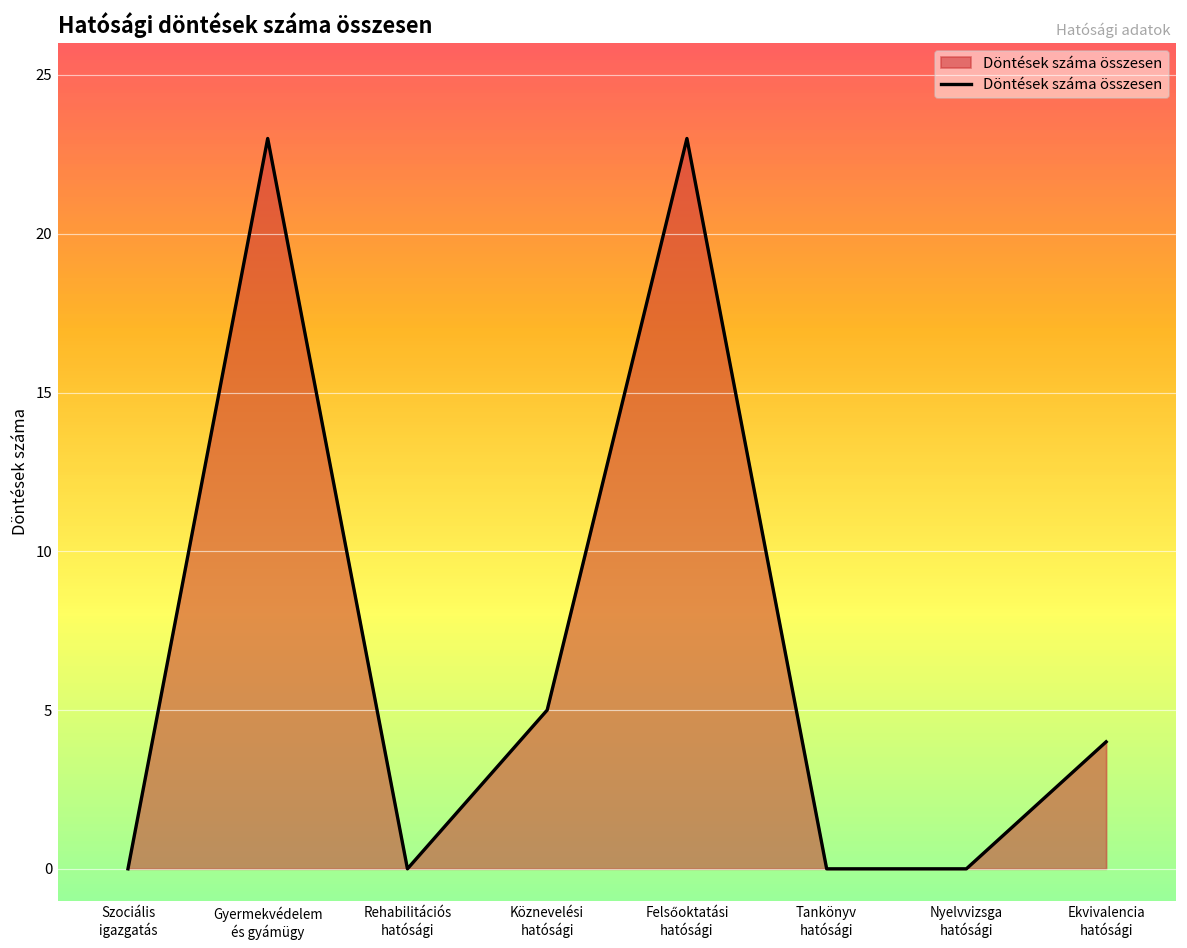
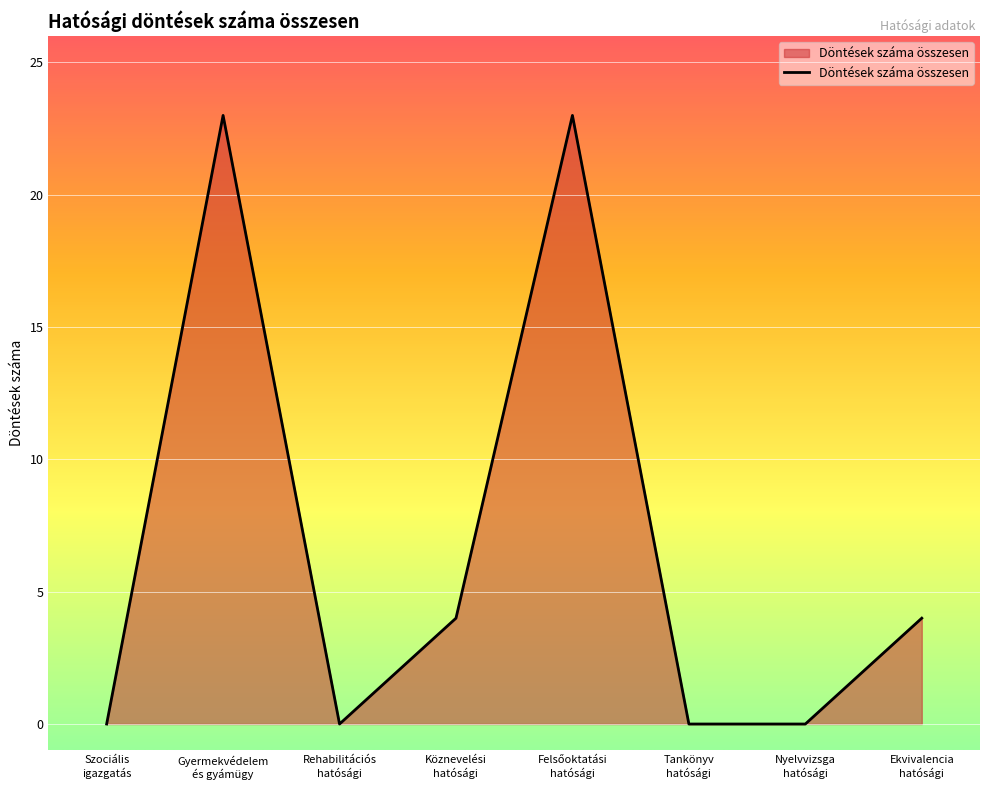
Köznevelési hatósági: 5 -> 4
